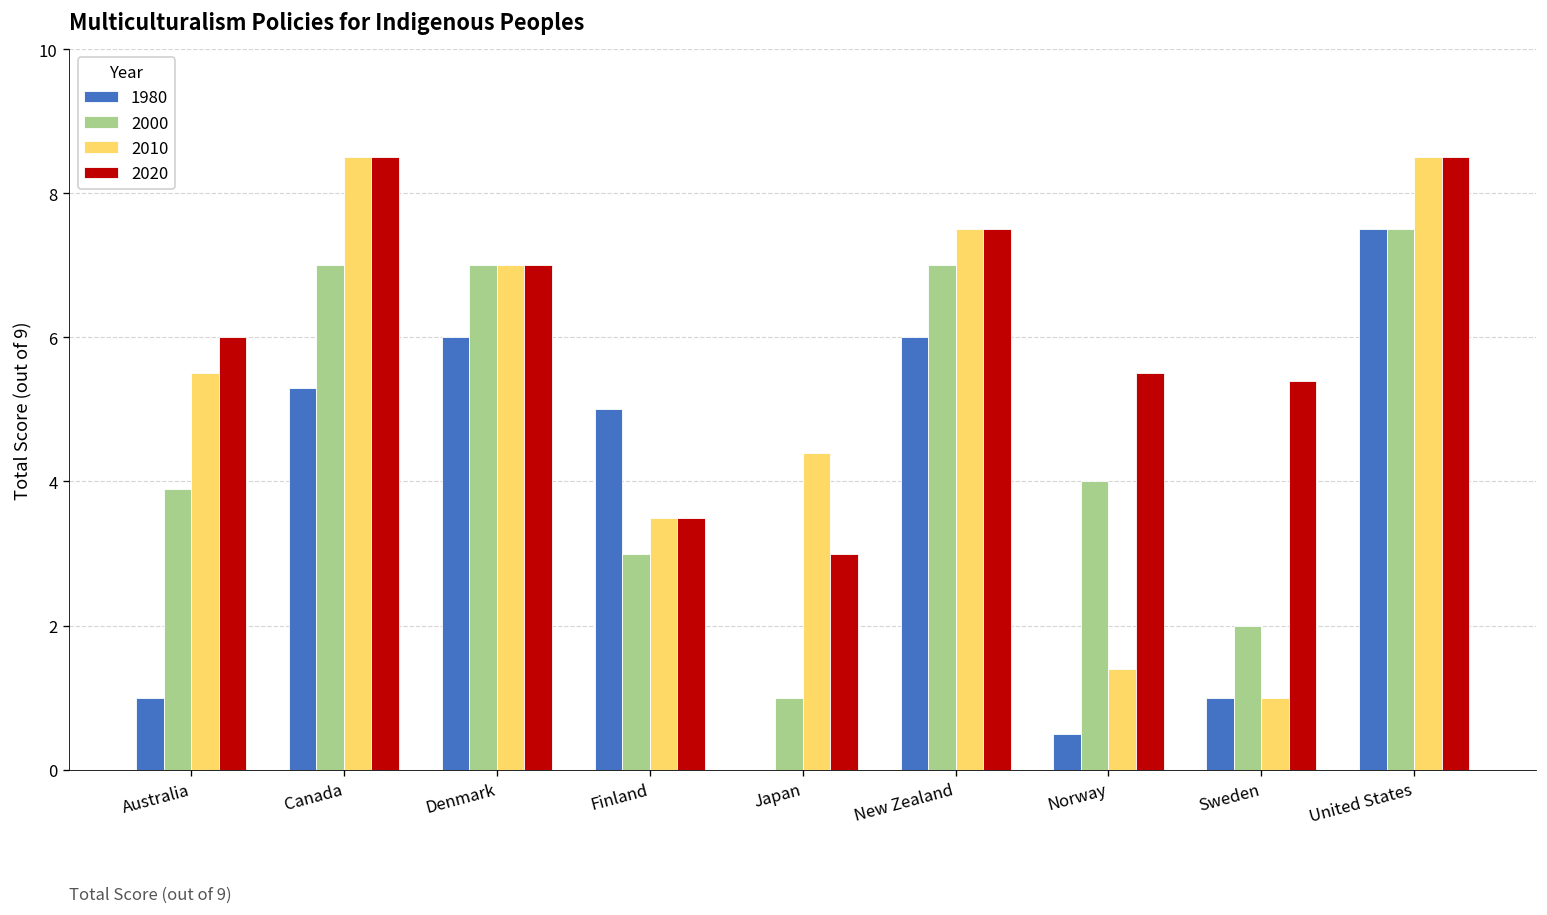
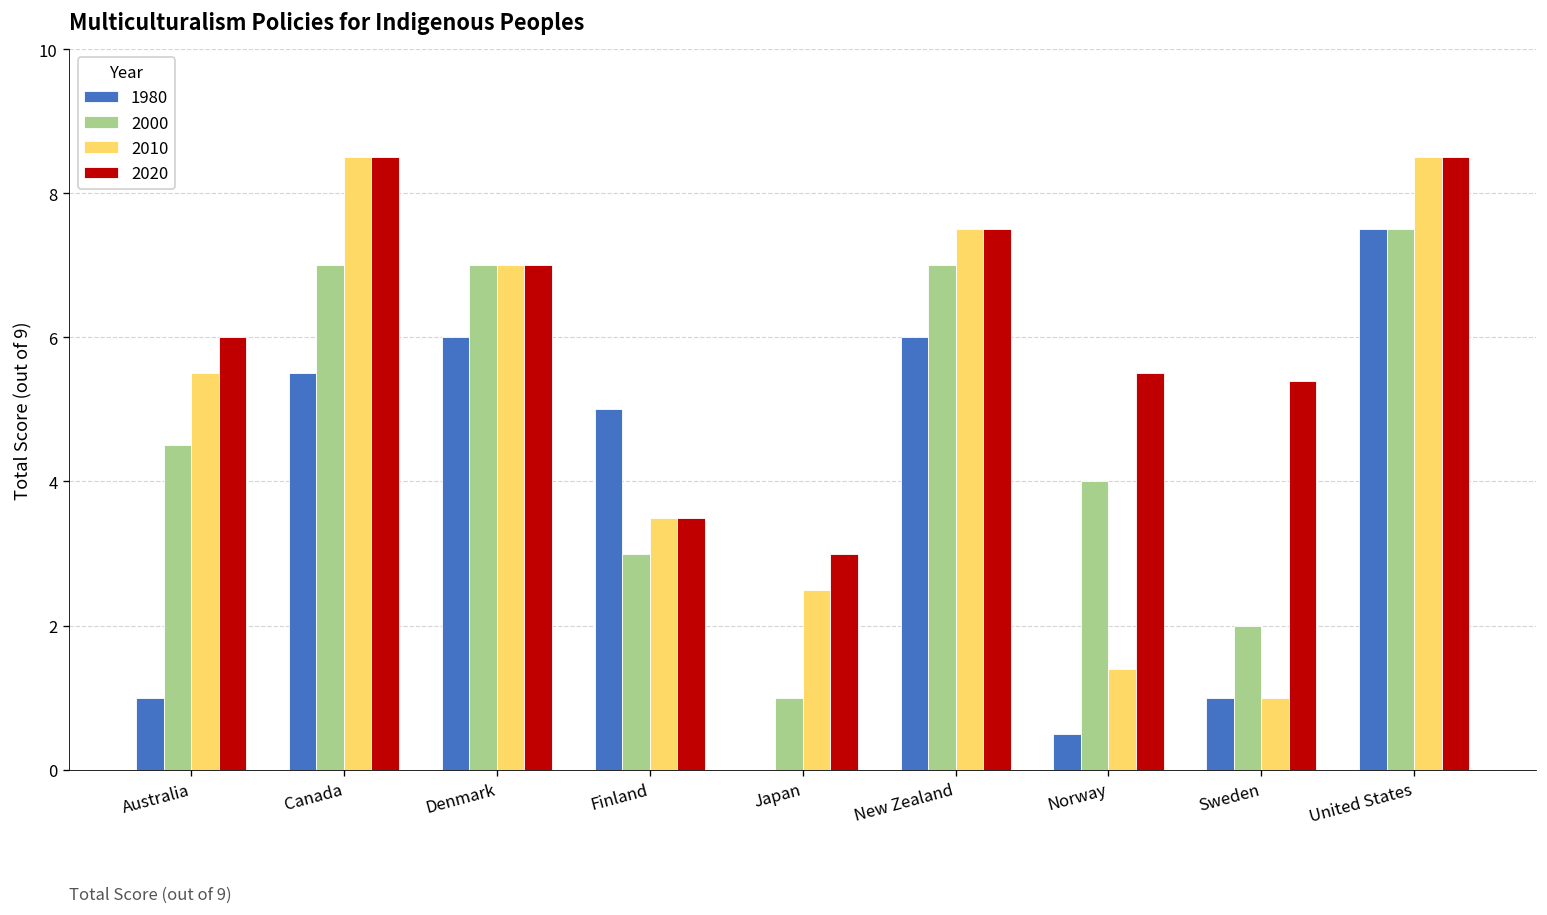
2000, Australia: 3.9 -> 4.5
1980, Canada: 5.3 -> 5.5
2010, Japan: 4.4 -> 2.5
